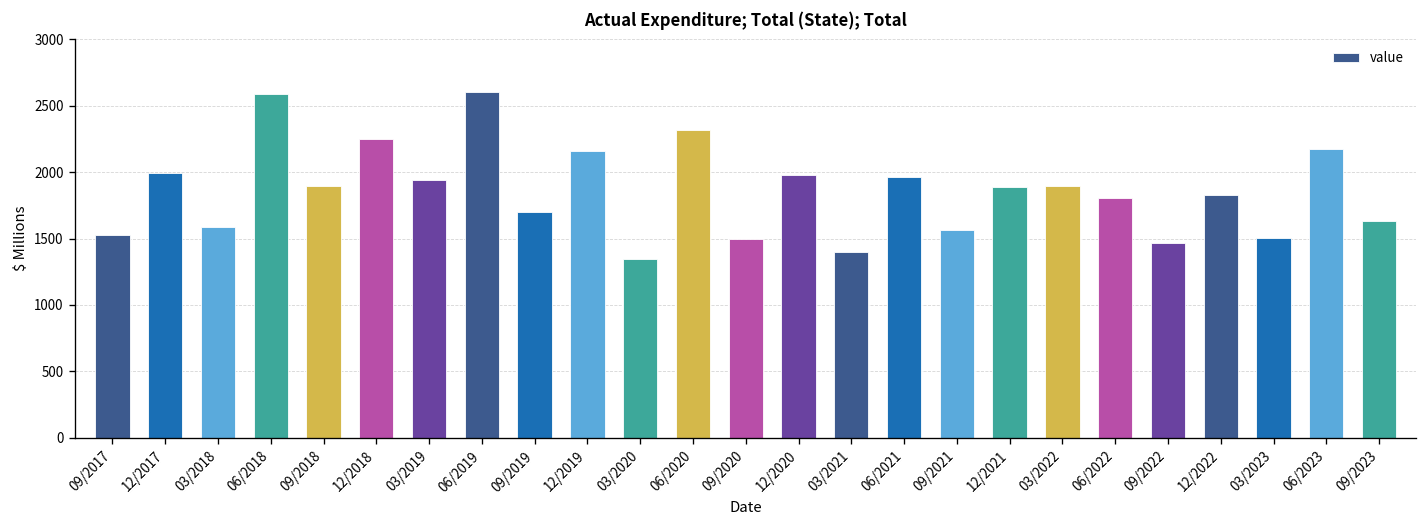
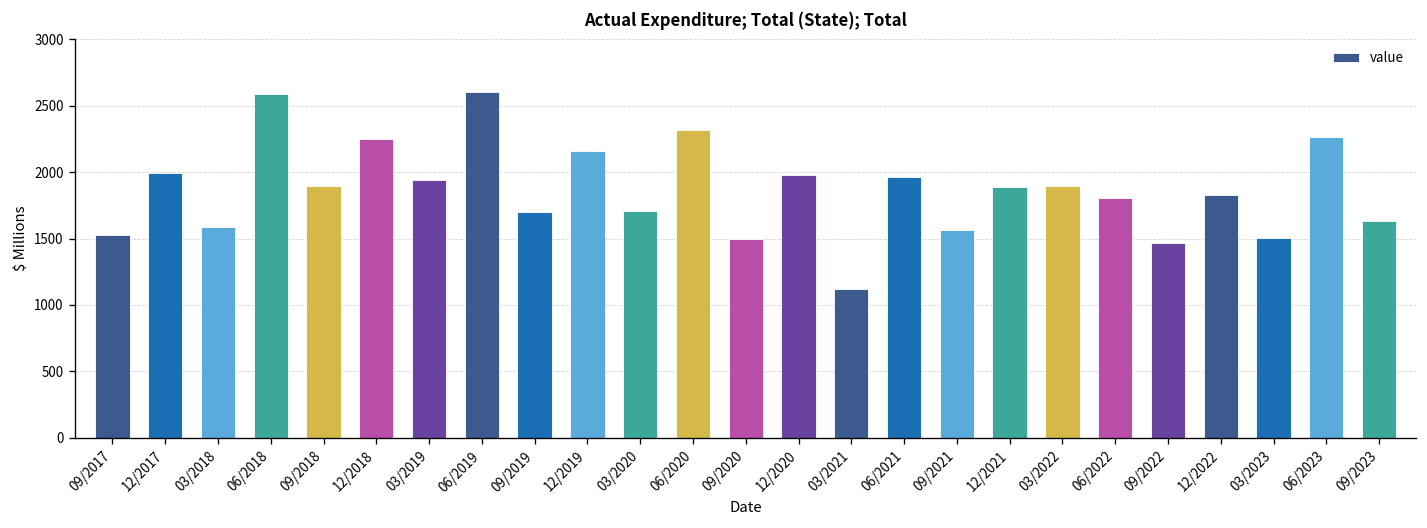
03/2020: 1350 -> 1710
03/2021: 1400 -> 1120
06/2023: 2180 -> 2260
